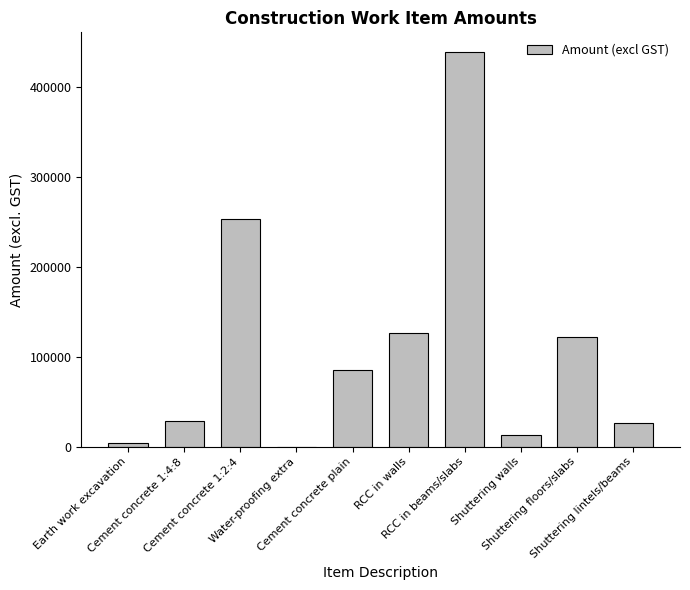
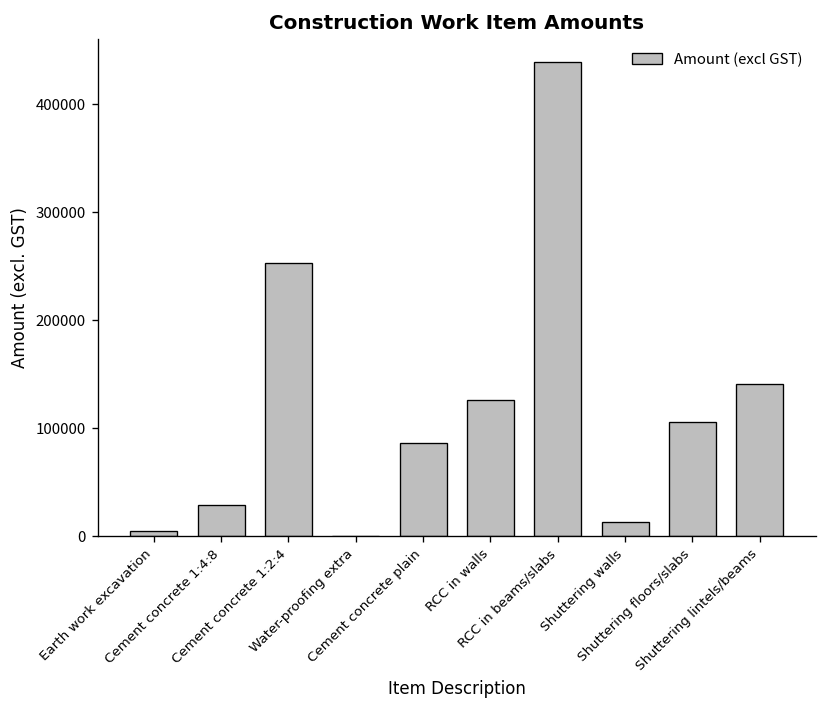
Shuttering floors/slabs: 120000 -> 110000
Shuttering lintels/beams: 30000 -> 140000
